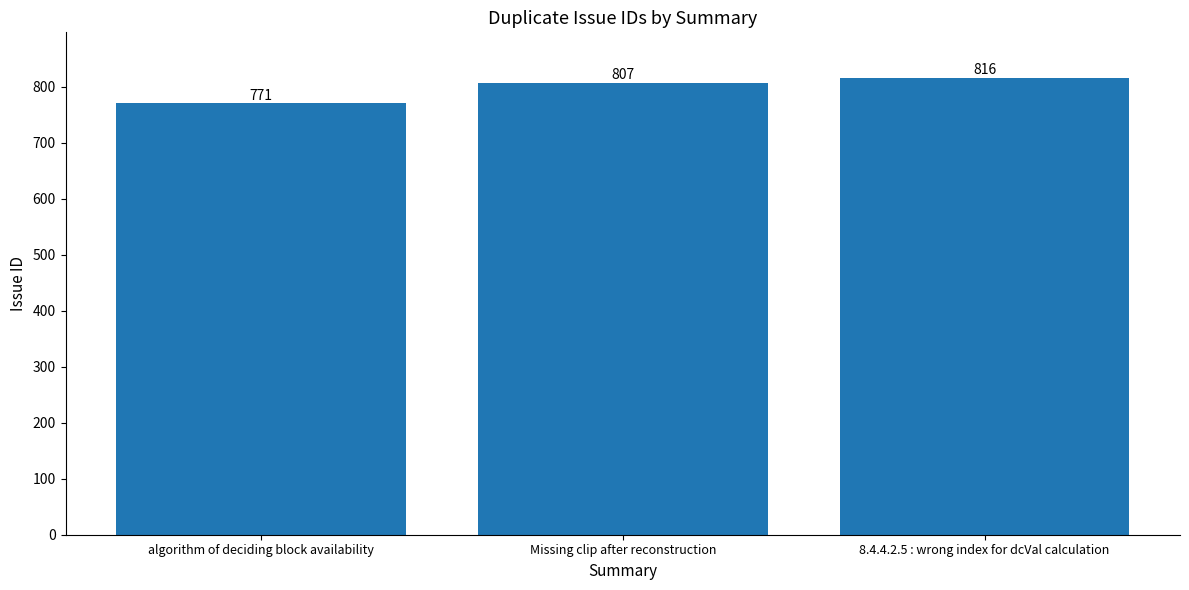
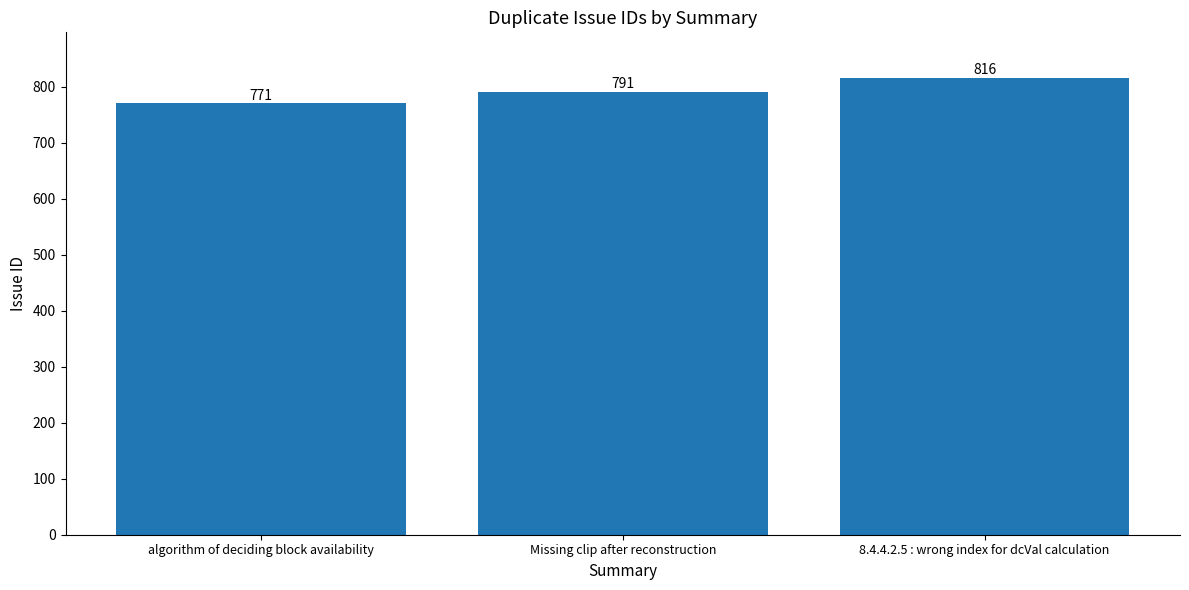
Missing clip after reconstruction: 807 -> 791
